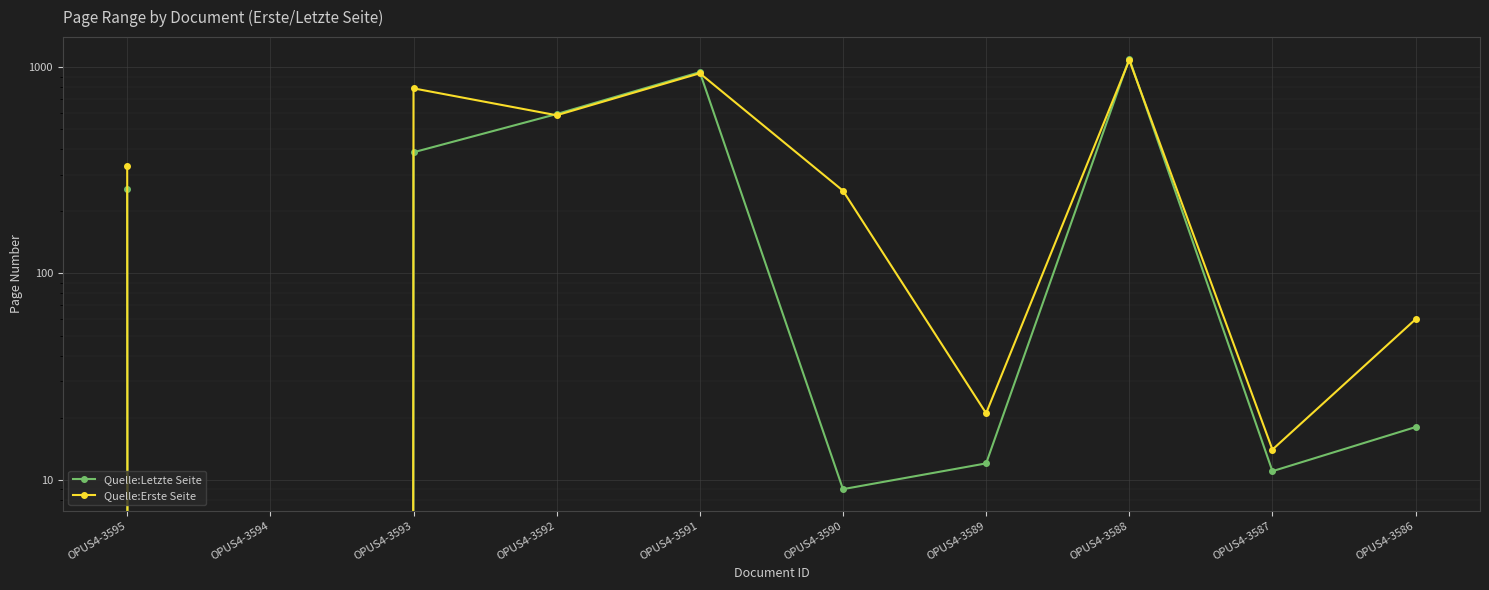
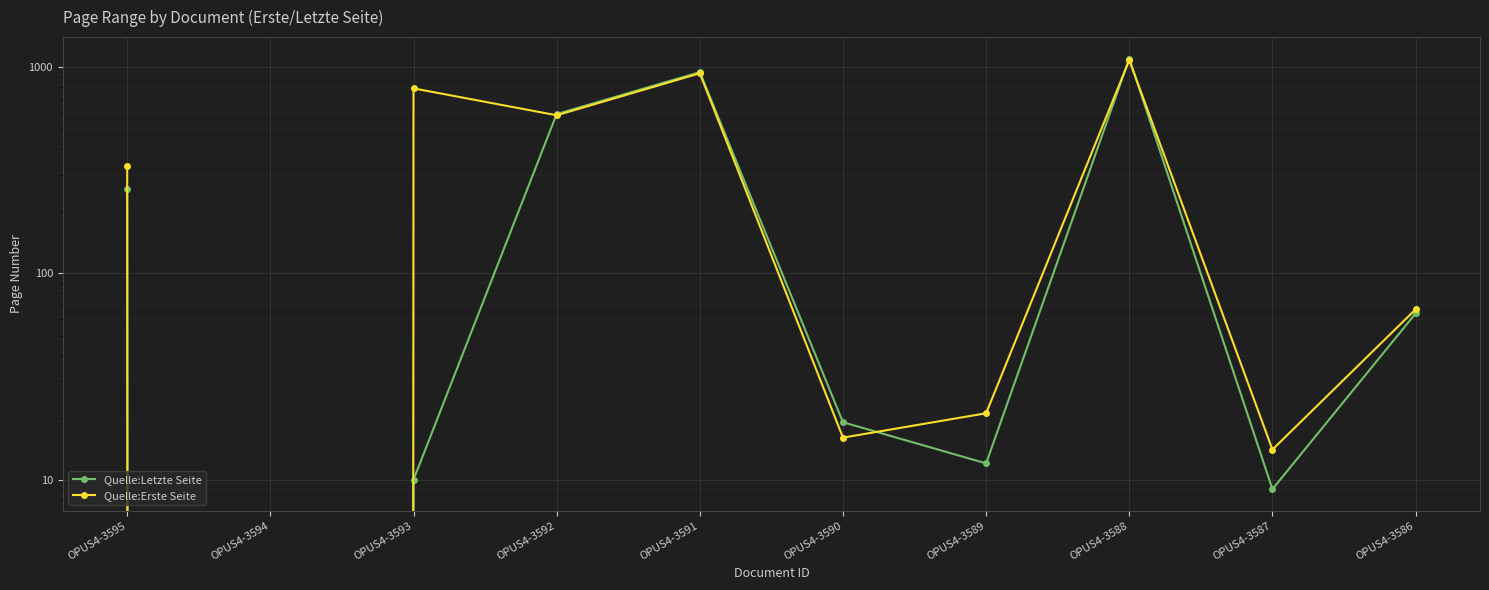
Quelle:Letzte Seite, OPUS4-3593: 390 -> 10
Quelle:Letzte Seite, OPUS4-3590: 9 -> 19
Quelle:Erste Seite, OPUS4-3590: 250 -> 16
Quelle:Letzte Seite, OPUS4-3587: 11 -> 9
Quelle:Letzte Seite, OPUS4-3586: 18 -> 64
Quelle:Erste Seite, OPUS4-3586: 60 -> 67
